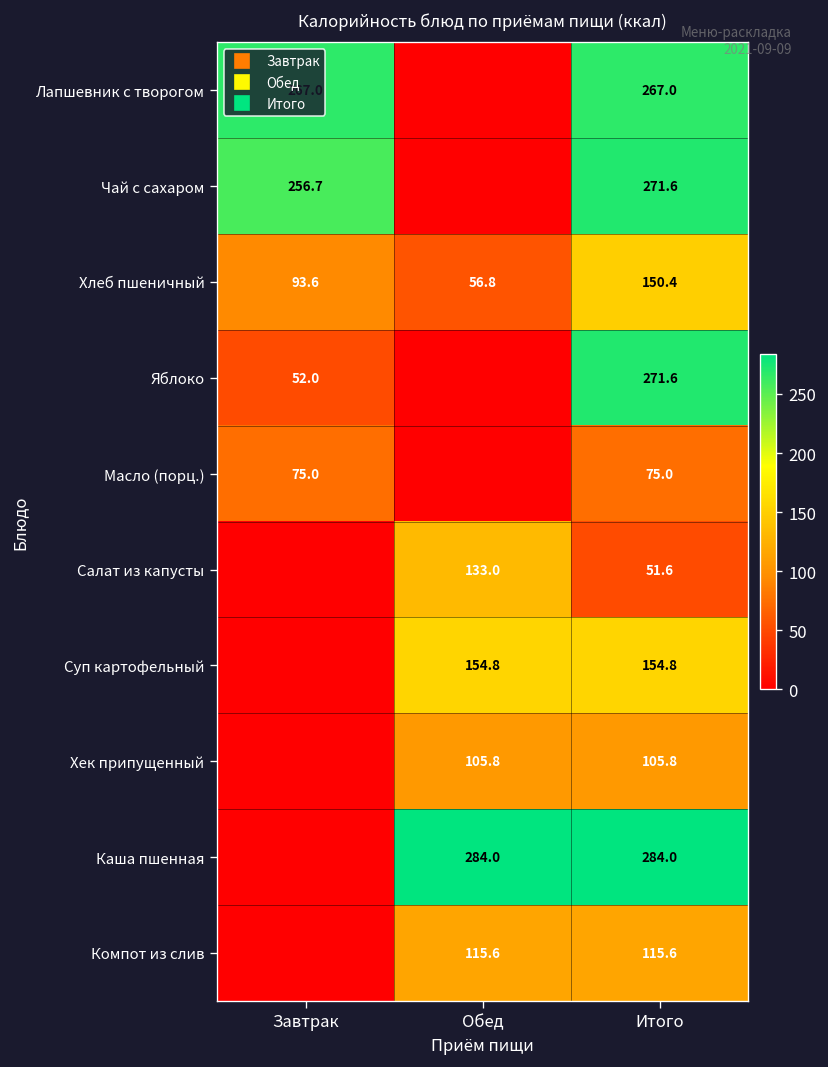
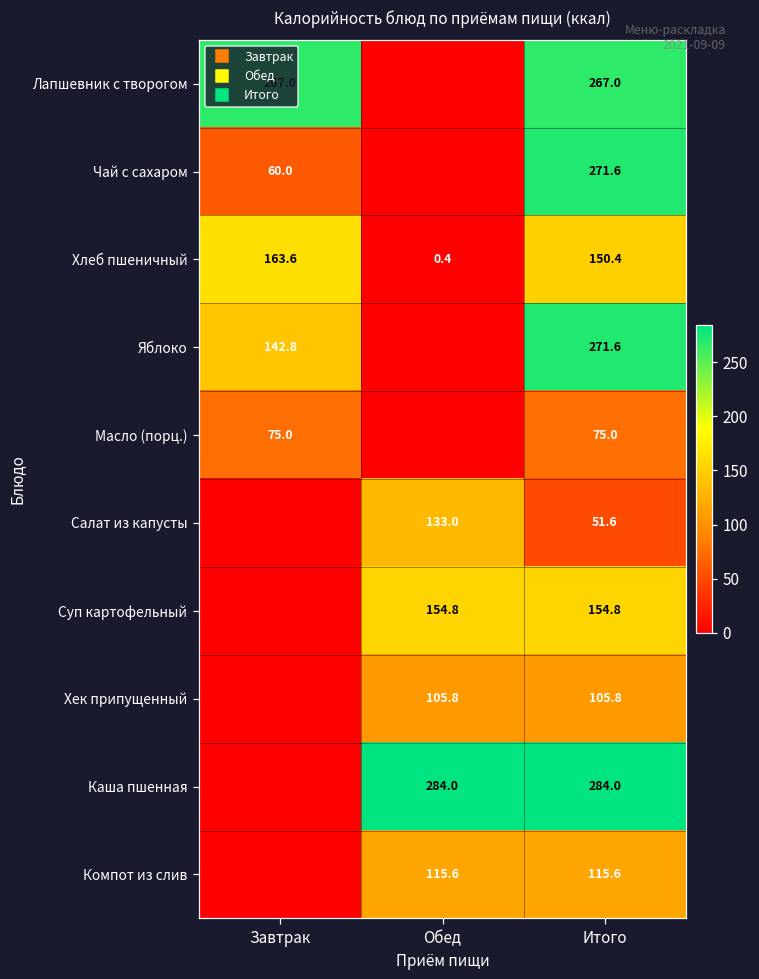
Чай с сахаром, Завтрак: 256.7 -> 60.0
Хлеб пшеничный, Завтрак: 93.6 -> 163.6
Хлеб пшеничный, Обед: 56.8 -> 0.4
Яблоко, Завтрак: 52.0 -> 142.8
